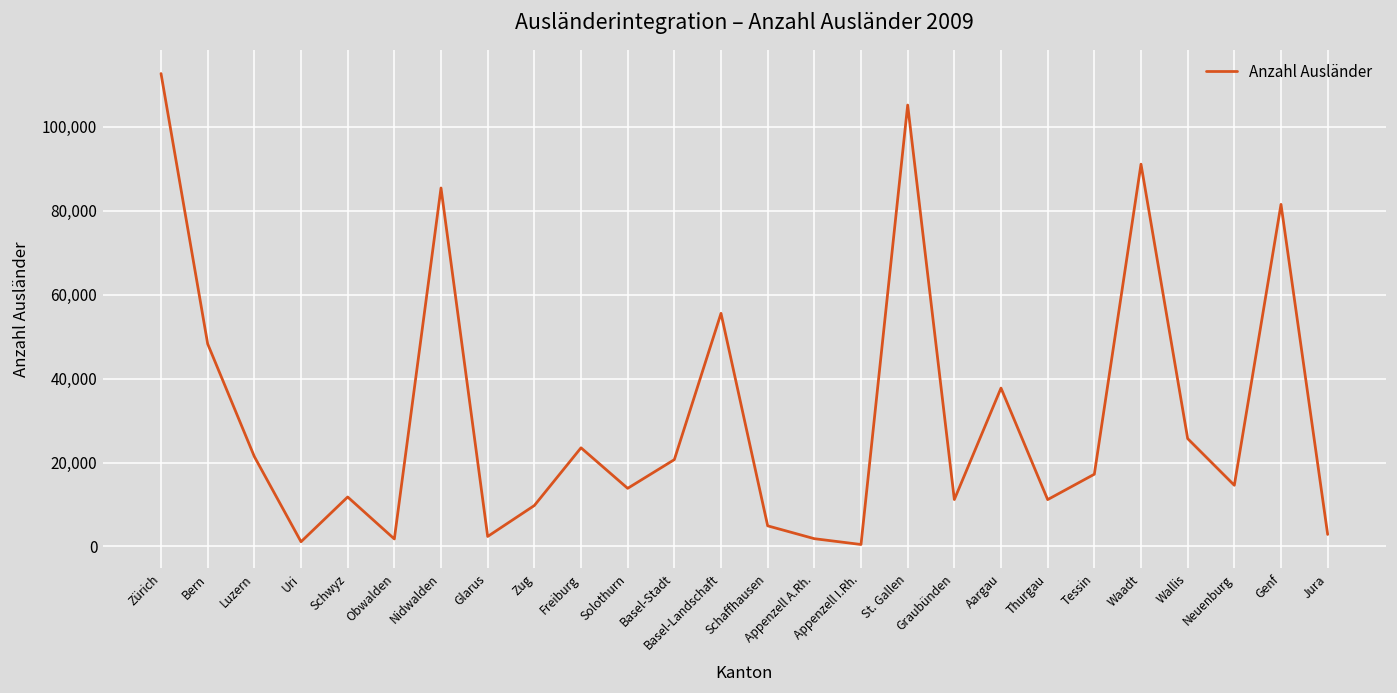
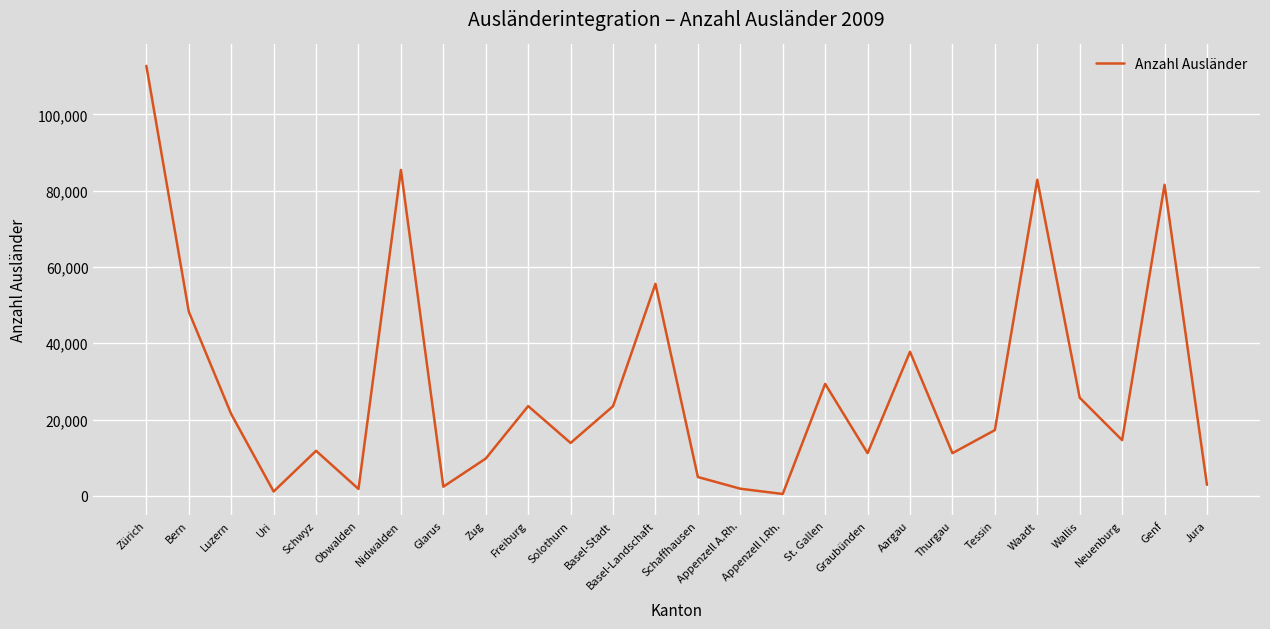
Basel-Stadt: 21,000 -> 23,000
St. Gallen: 105,000 -> 29,000
Waadt: 91,000 -> 83,000
